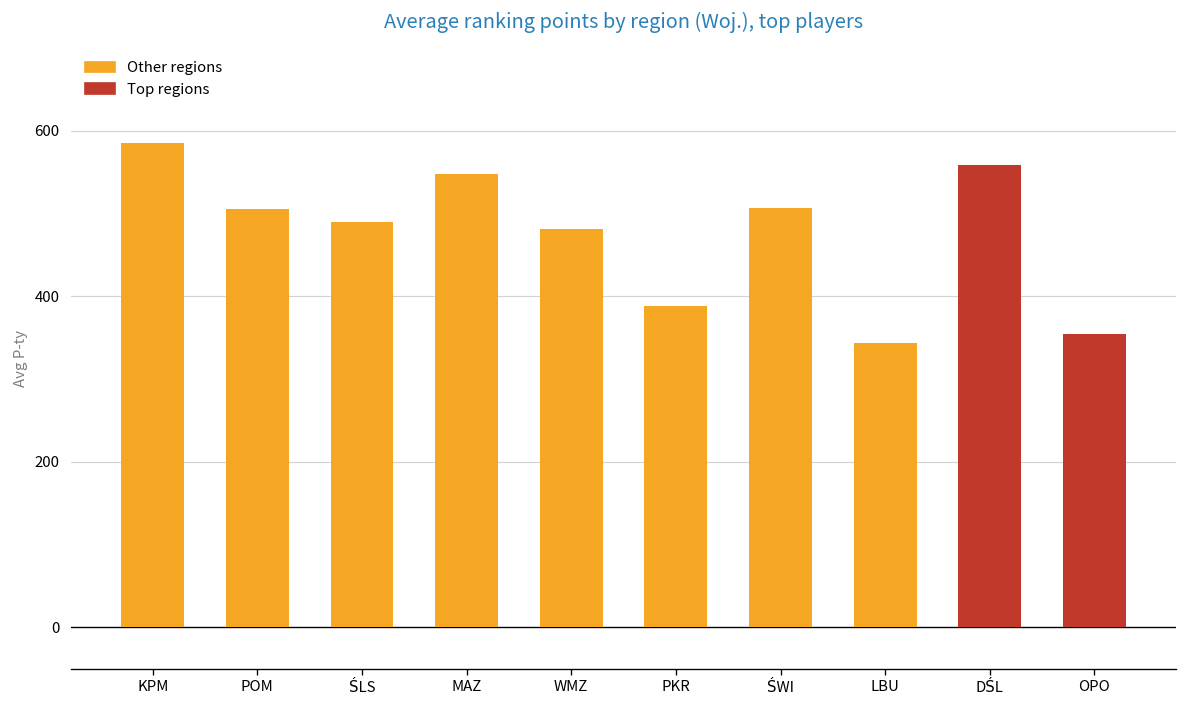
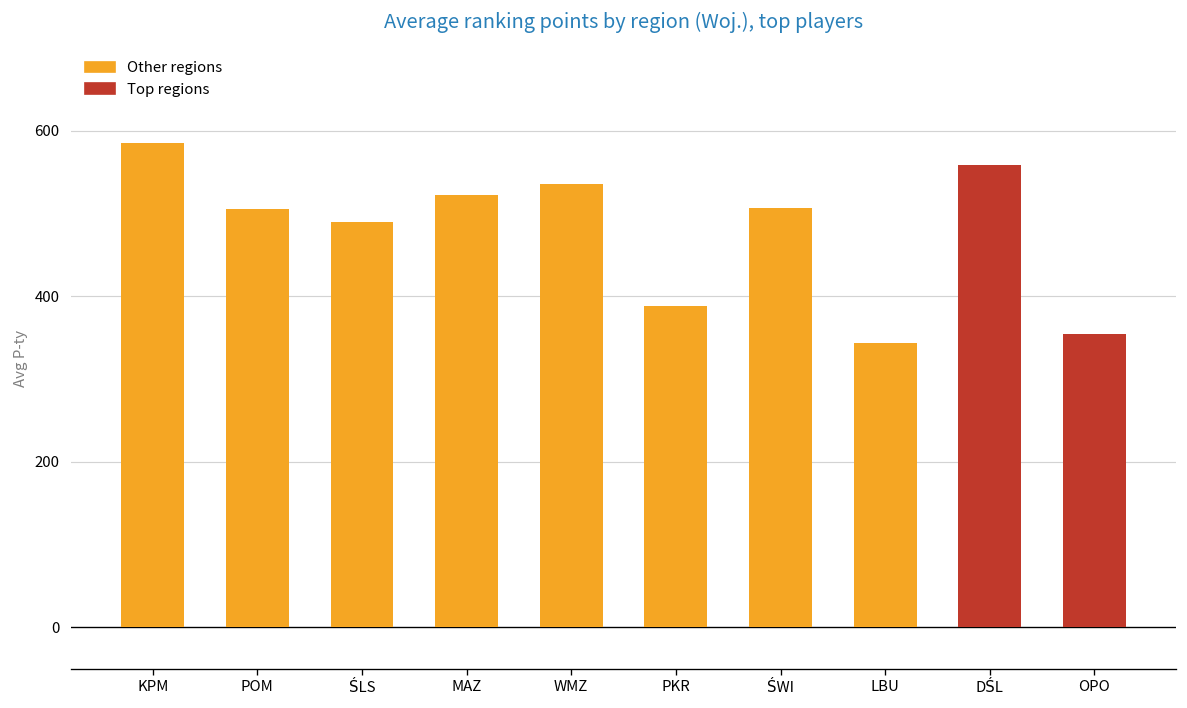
MAZ: 550 -> 520
WMZ: 480 -> 540
